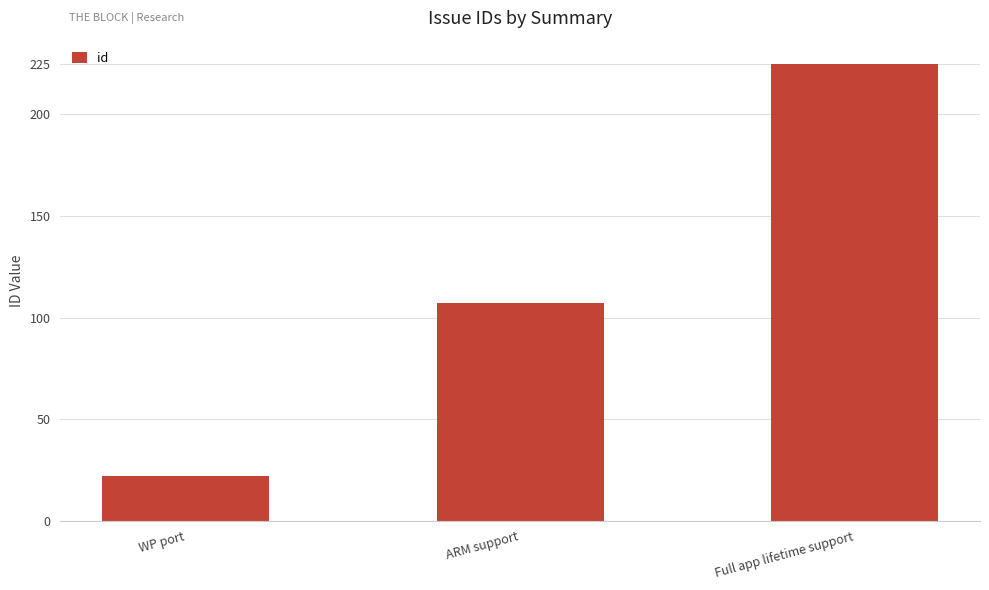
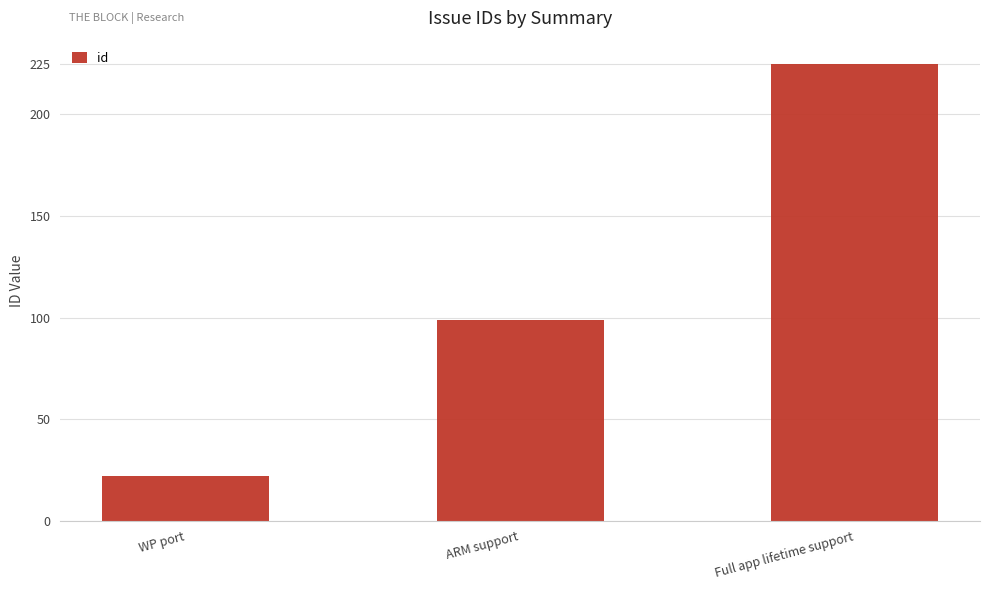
ARM support: 107 -> 99
